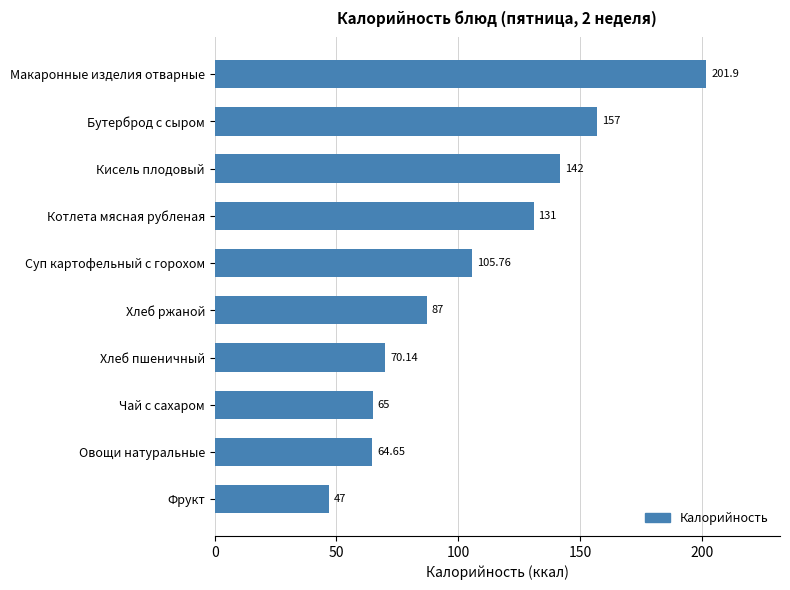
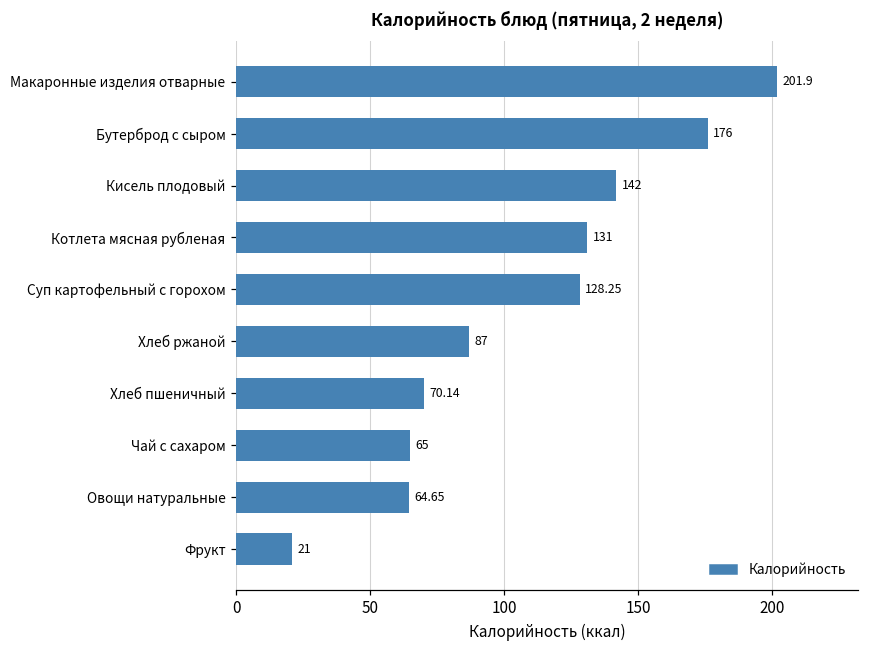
Бутерброд с сыром: 157 -> 176
Суп картофельный с горохом: 105.76 -> 128.25
Фрукт: 47 -> 21
